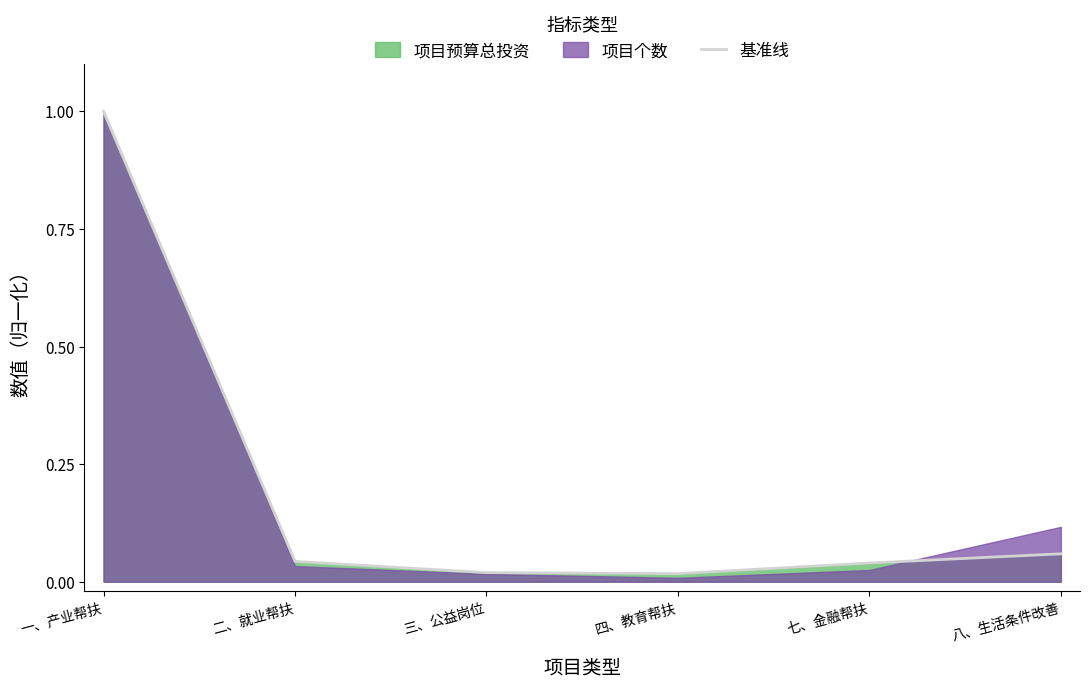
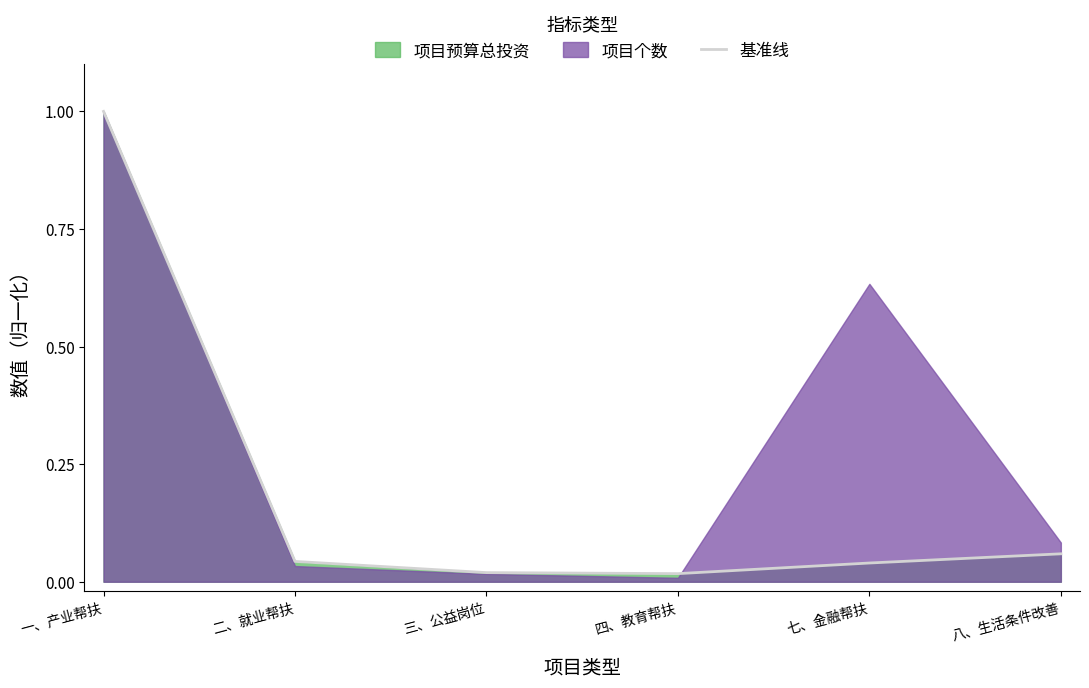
项目个数, 七、金融帮扶: 0.03 -> 0.63
项目个数, 八、生活条件改善: 0.12 -> 0.08
